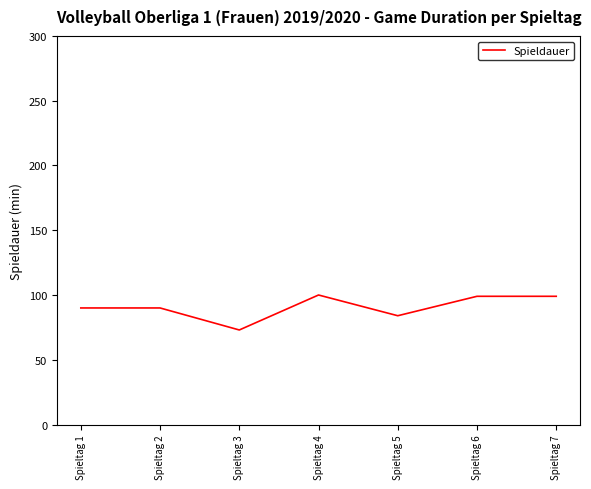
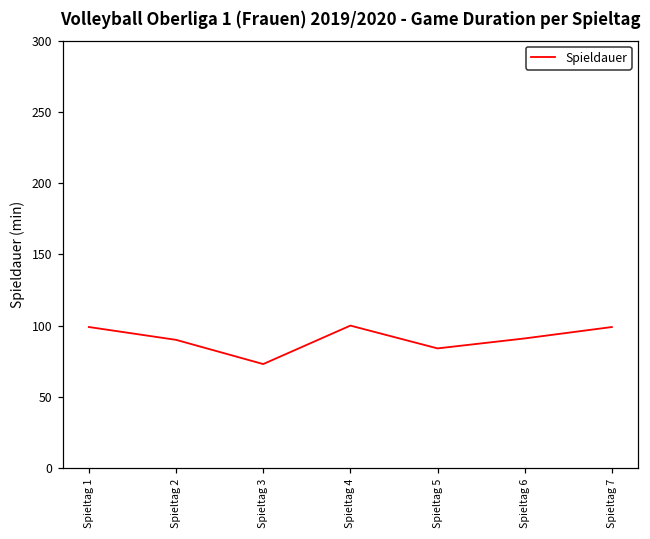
Spieltag 1: 90 -> 99
Spieltag 6: 99 -> 91
